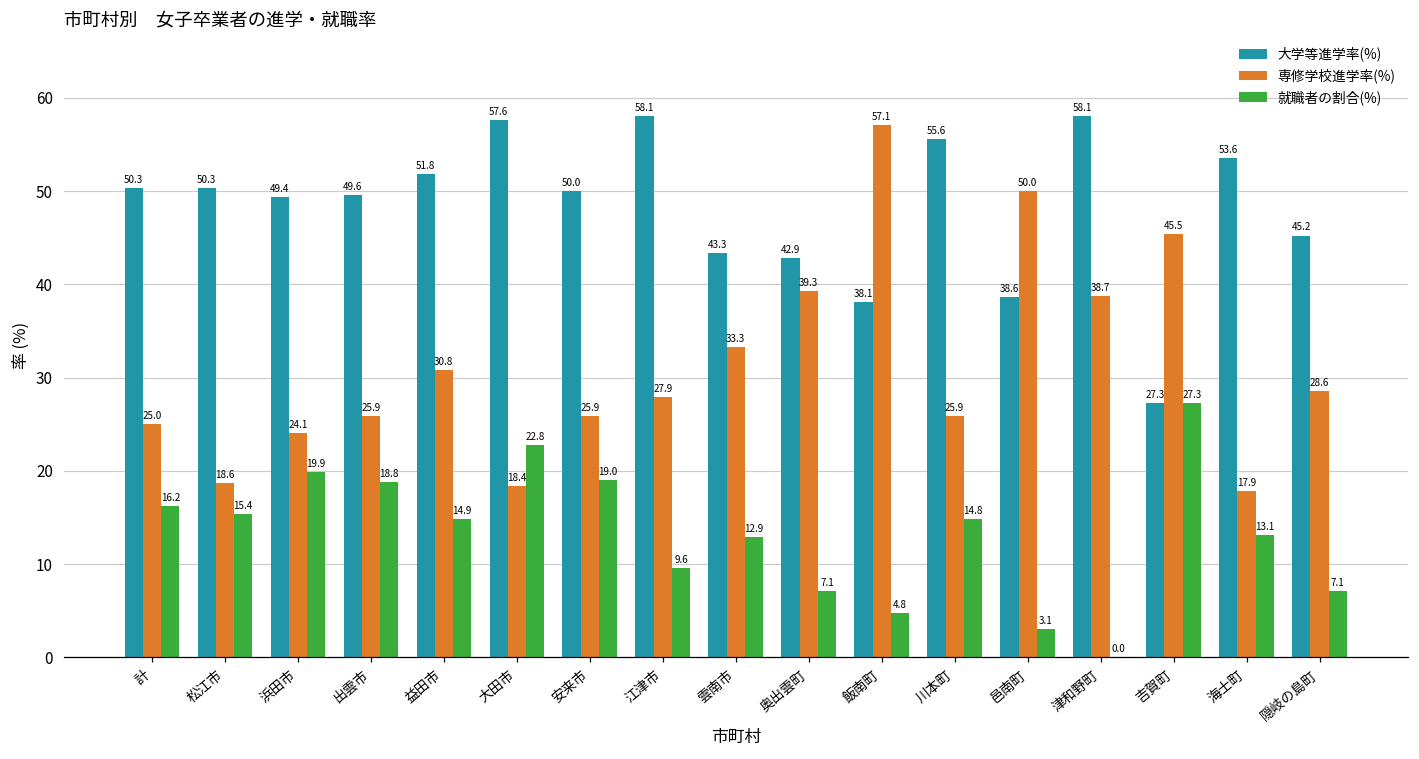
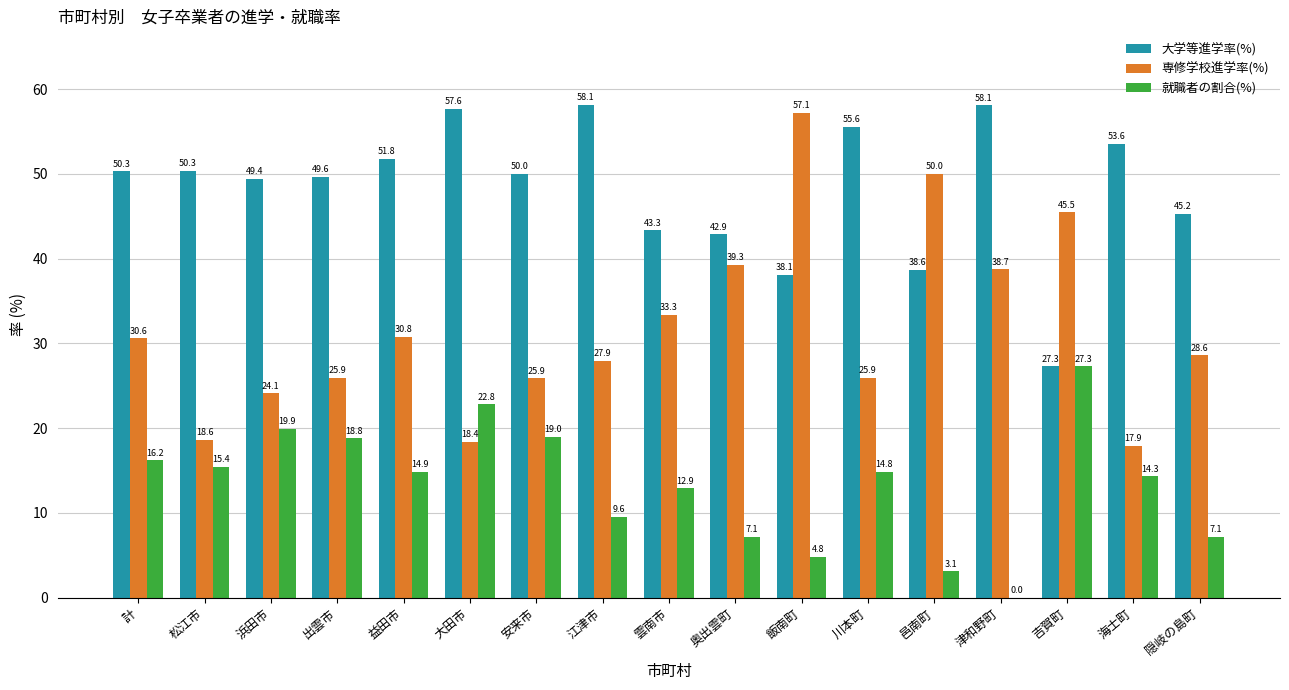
専修学校進学率(%), 計: 25.0 -> 30.6
就職者の割合(%), 海士町: 13.1 -> 14.3
